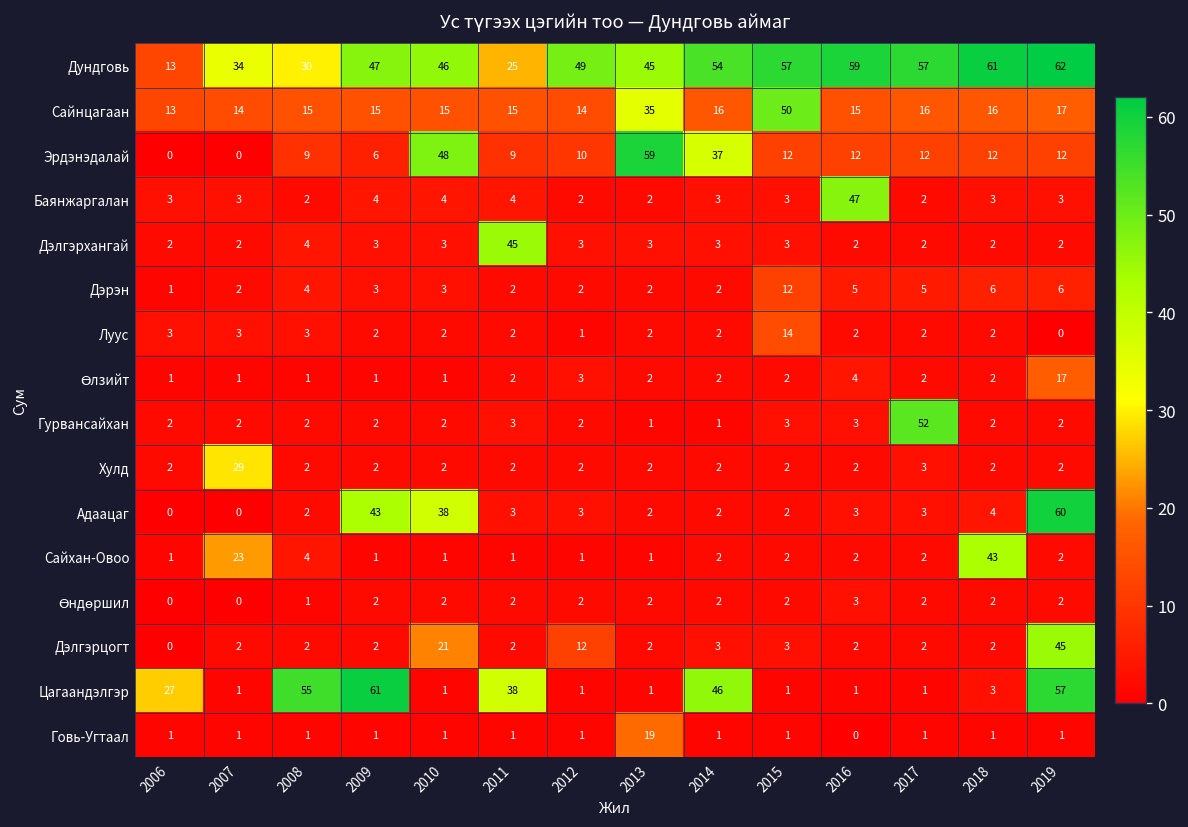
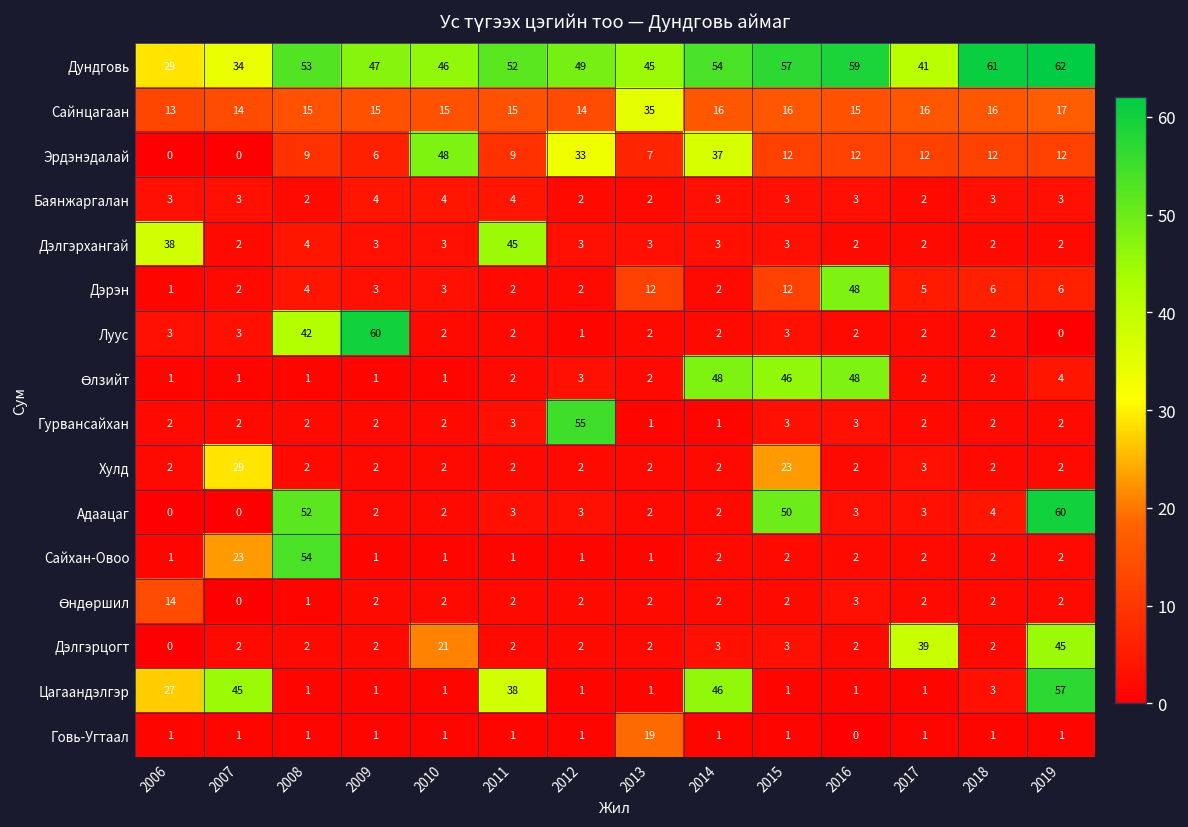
Дундговь, 2006: 13 -> 29
Дундговь, 2008: 30 -> 53
Дундговь, 2011: 25 -> 52
Дундговь, 2017: 57 -> 41
Сайнцагаан, 2015: 50 -> 16
Эрдэнэдалай, 2012: 10 -> 33
Эрдэнэдалай, 2013: 59 -> 7
Баянжаргалан, 2016: 47 -> 3
Дэлгэрхангай, 2006: 2 -> 38
Дэрэн, 2013: 2 -> 12
Дэрэн, 2016: 5 -> 48
Луус, 2008: 3 -> 42
Луус, 2009: 2 -> 60
Луус, 2015: 14 -> 3
Өлзийт, 2014: 2 -> 48
Өлзийт, 2015: 2 -> 46
Өлзийт, 2016: 4 -> 48
Өлзийт, 2019: 17 -> 4
Гурвансайхан, 2012: 2 -> 55
Гурвансайхан, 2017: 52 -> 2
Хулд, 2015: 2 -> 23
Адаацаг, 2008: 2 -> 52
Адаацаг, 2009: 43 -> 2
Адаацаг, 2010: 38 -> 2
Адаацаг, 2015: 2 -> 50
Сайхан-Овоо, 2008: 4 -> 54
Сайхан-Овоо, 2018: 43 -> 2
Өндөршил, 2006: 0 -> 14
Дэлгэрцогт, 2012: 12 -> 2
Дэлгэрцогт, 2017: 2 -> 39
Цагаандэлгэр, 2007: 1 -> 45
Цагаандэлгэр, 2008: 55 -> 1
Цагаандэлгэр, 2009: 61 -> 1
